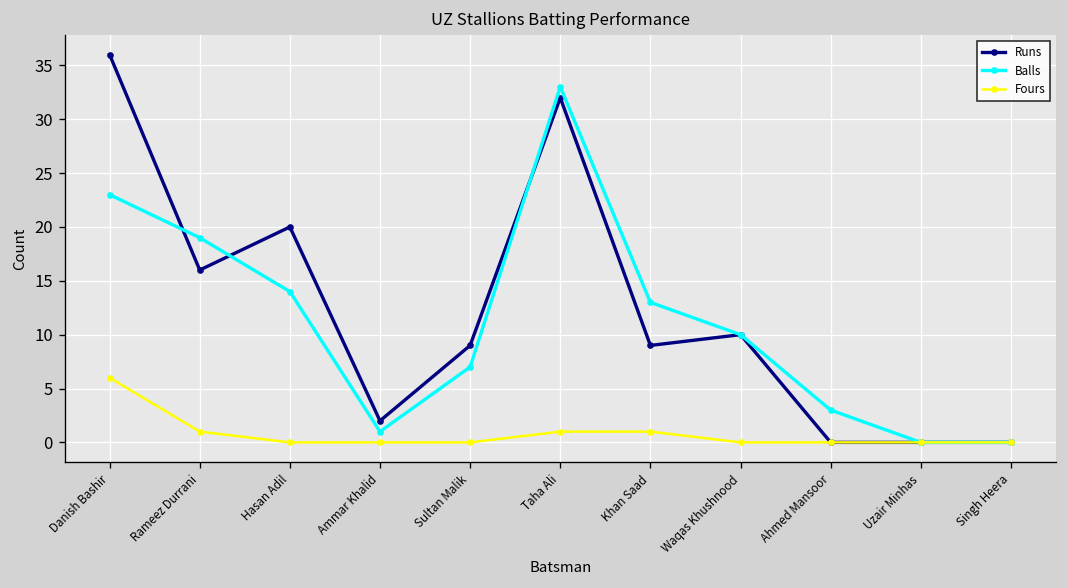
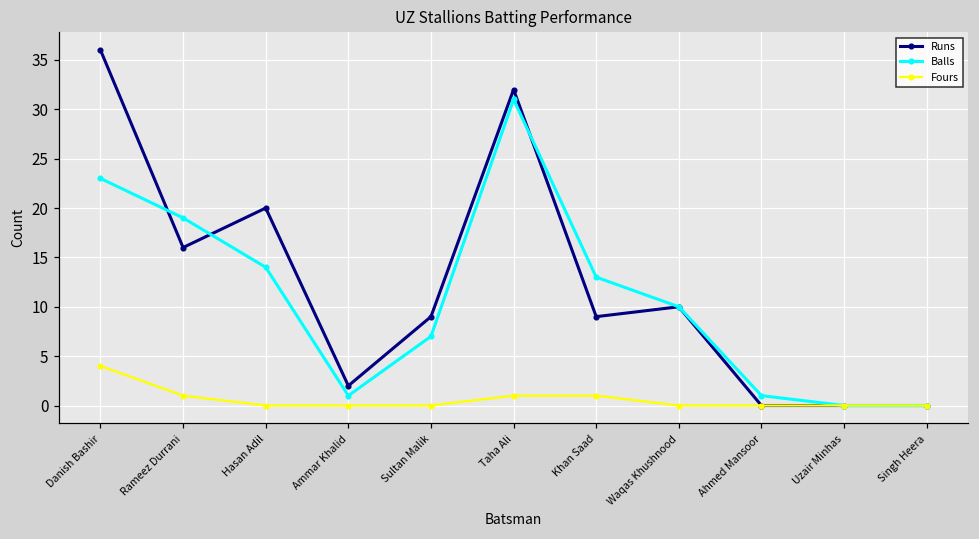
Fours, Danish Bashir: 6 -> 4
Balls, Taha Ali: 33 -> 31
Balls, Ahmed Mansoor: 3 -> 1
